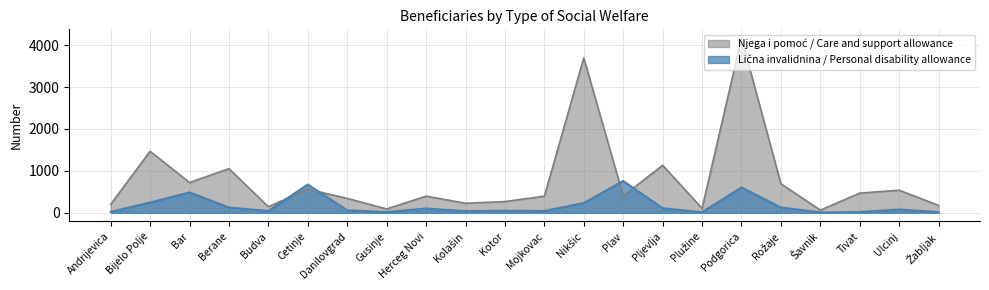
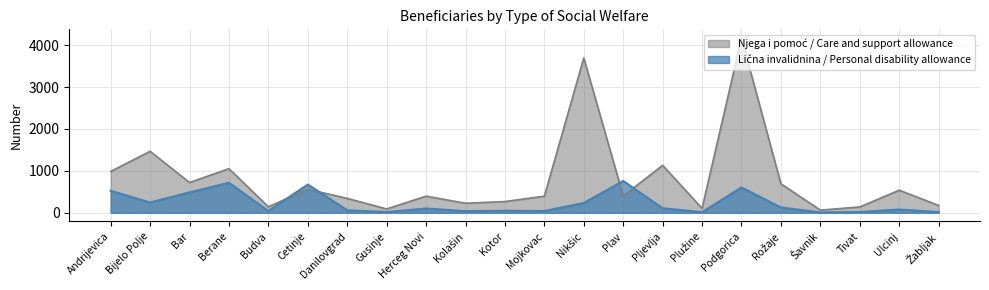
Njega i pomoć / Care and support allowance, Andrijevica: 200 -> 1000
Lična invalidnina / Personal disability allowance, Andrijevica: 0 -> 500
Lična invalidnina / Personal disability allowance, Berane: 100 -> 700
Njega i pomoć / Care and support allowance, Tivat: 500 -> 100
